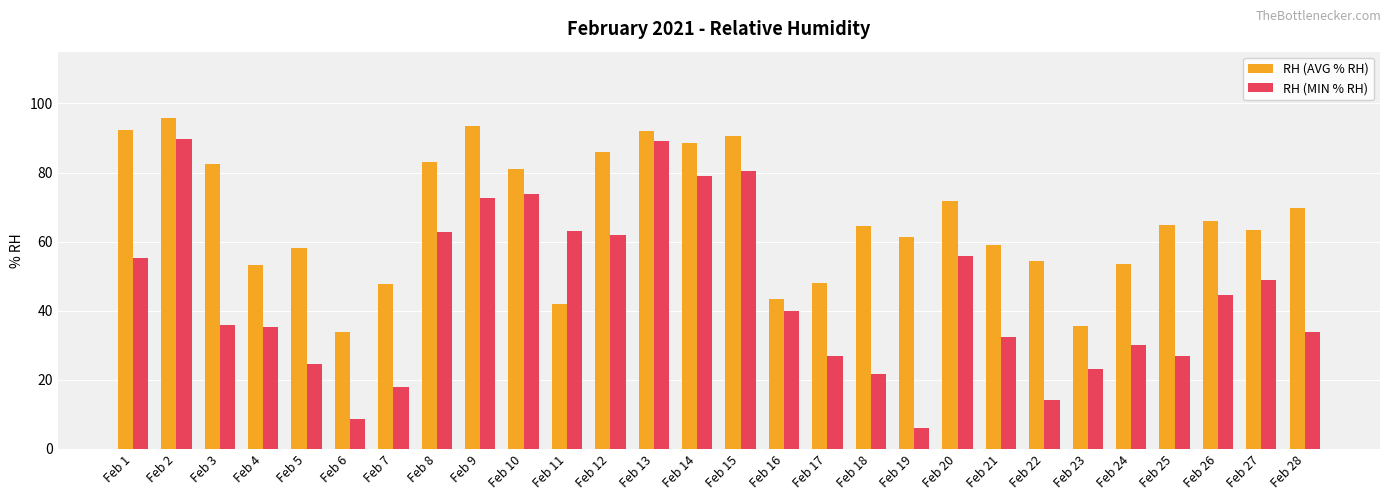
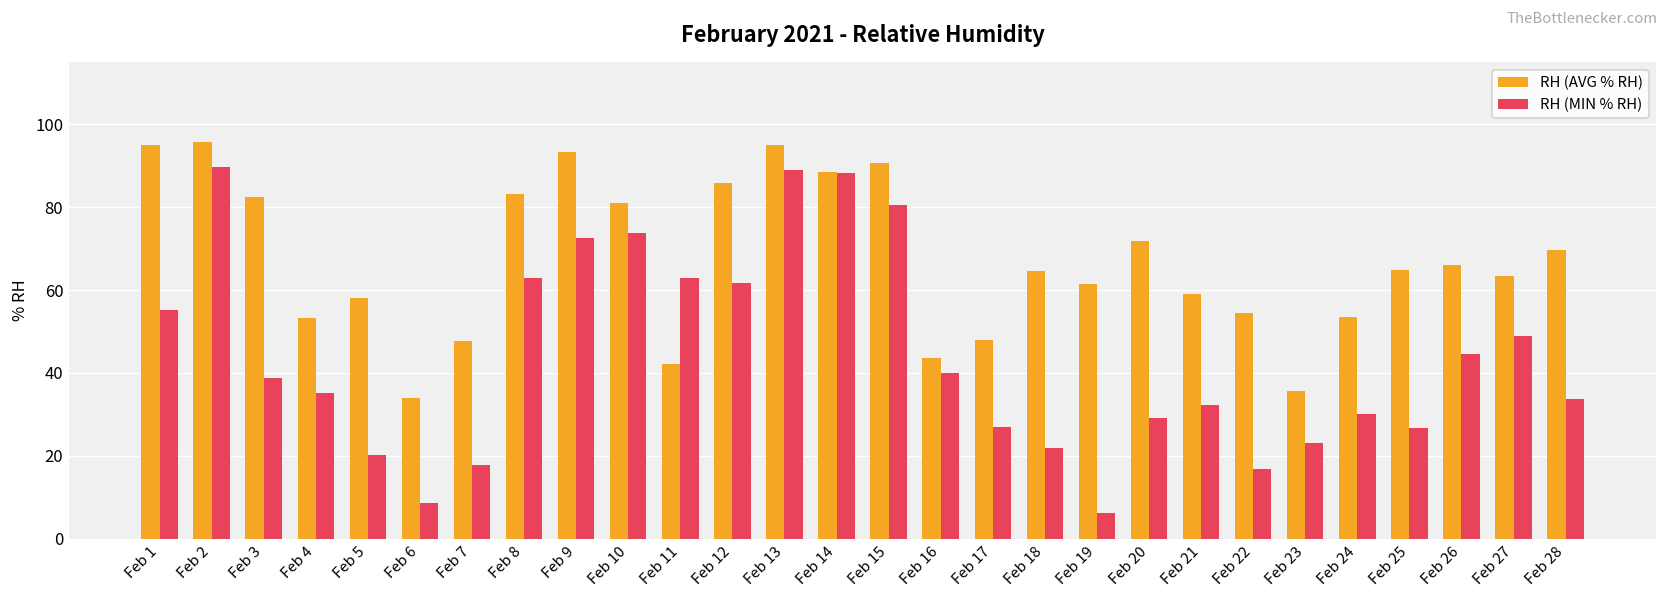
RH (AVG % RH), Feb 1: 92 -> 95
RH (MIN % RH), Feb 3: 36 -> 39
RH (MIN % RH), Feb 5: 25 -> 20
RH (AVG % RH), Feb 13: 92 -> 95
RH (MIN % RH), Feb 14: 79 -> 88
RH (MIN % RH), Feb 20: 56 -> 29
RH (MIN % RH), Feb 22: 14 -> 17
